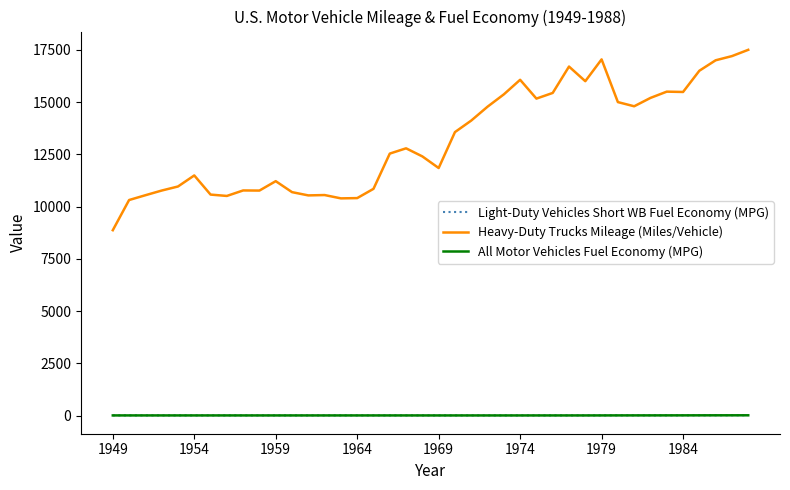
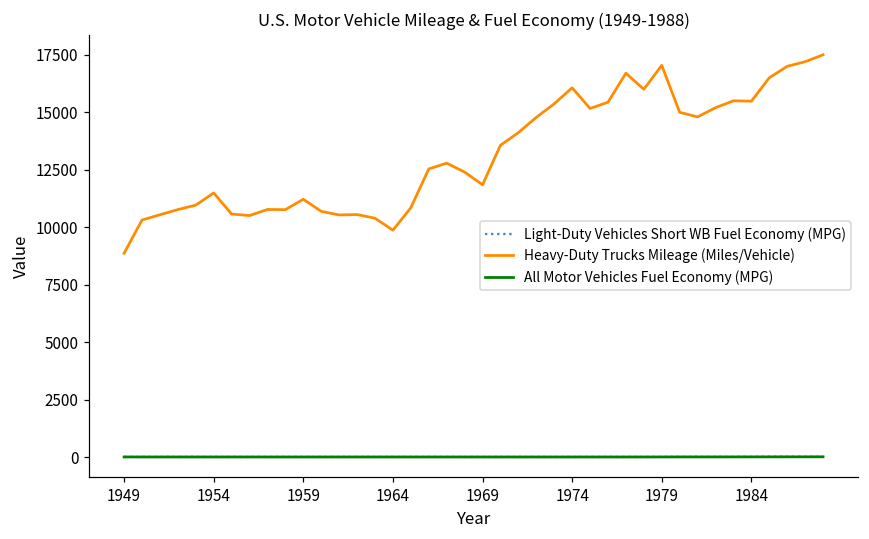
Heavy-Duty Trucks Mileage (Miles/Vehicle), 1964: 10400 -> 9900
